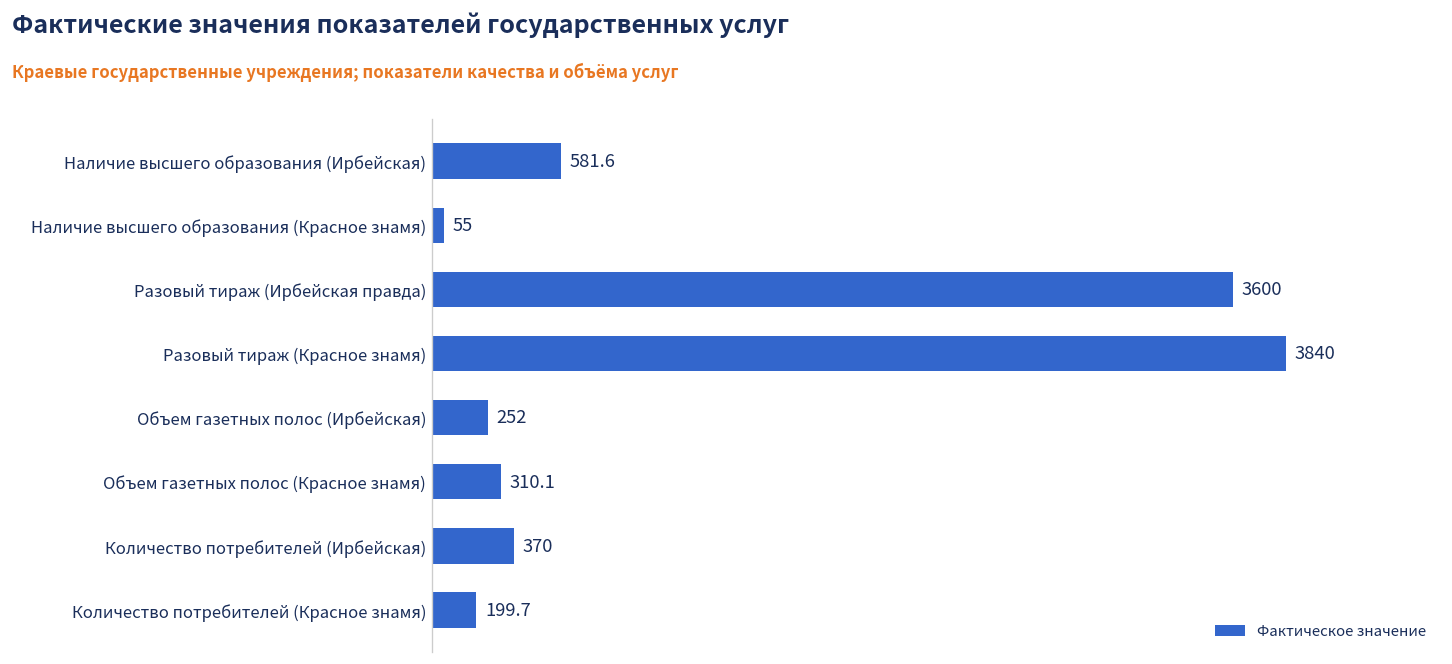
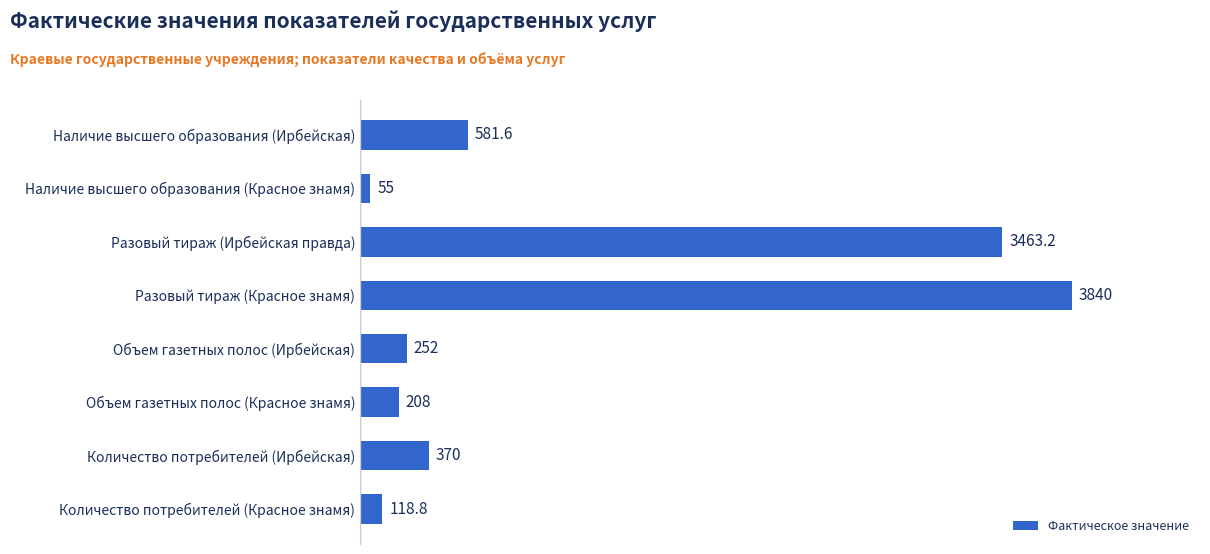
Разовый тираж (Ирбейская правда): 3600 -> 3463.2
Объем газетных полос (Красное знамя): 310.1 -> 208
Количество потребителей (Красное знамя): 199.7 -> 118.8
